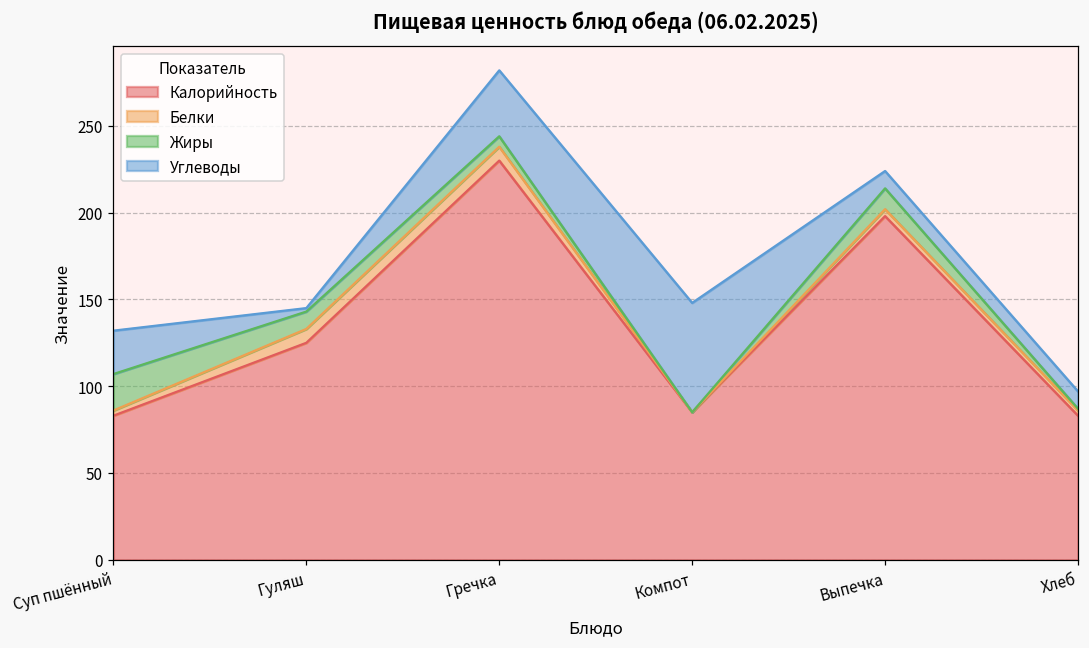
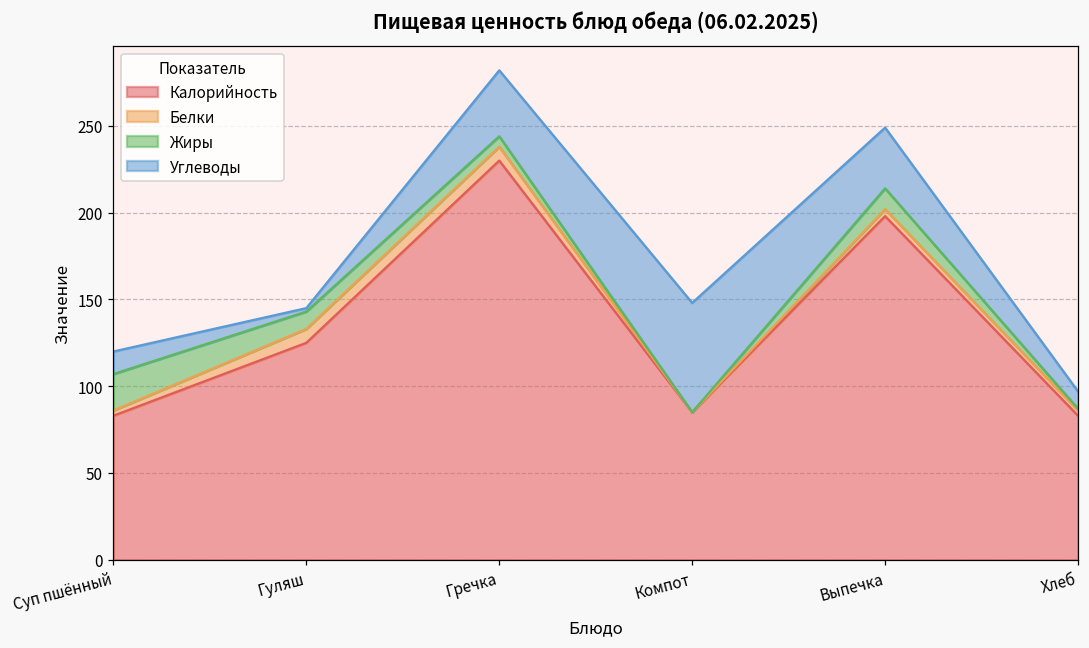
Углеводы, Суп пшённый: 25 -> 13
Углеводы, Выпечка: 10 -> 35
